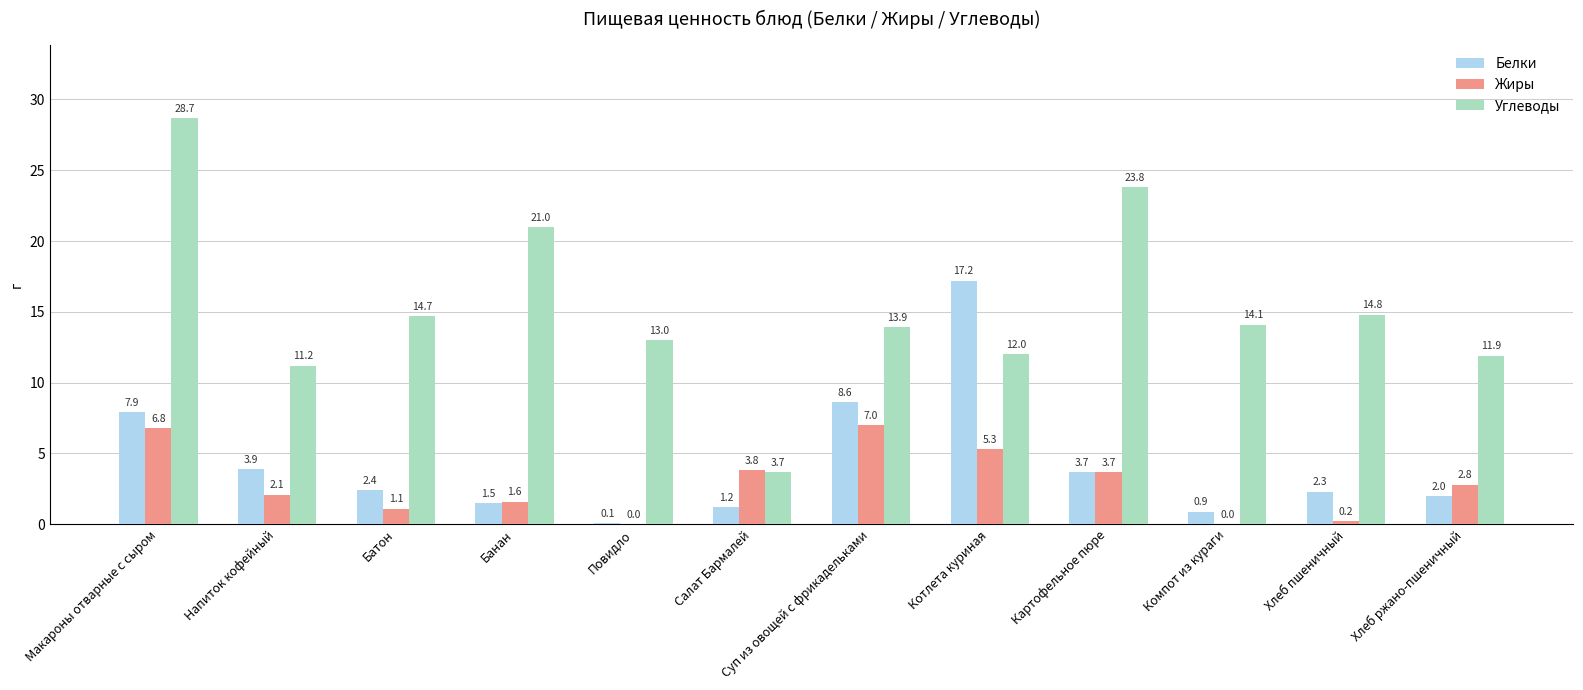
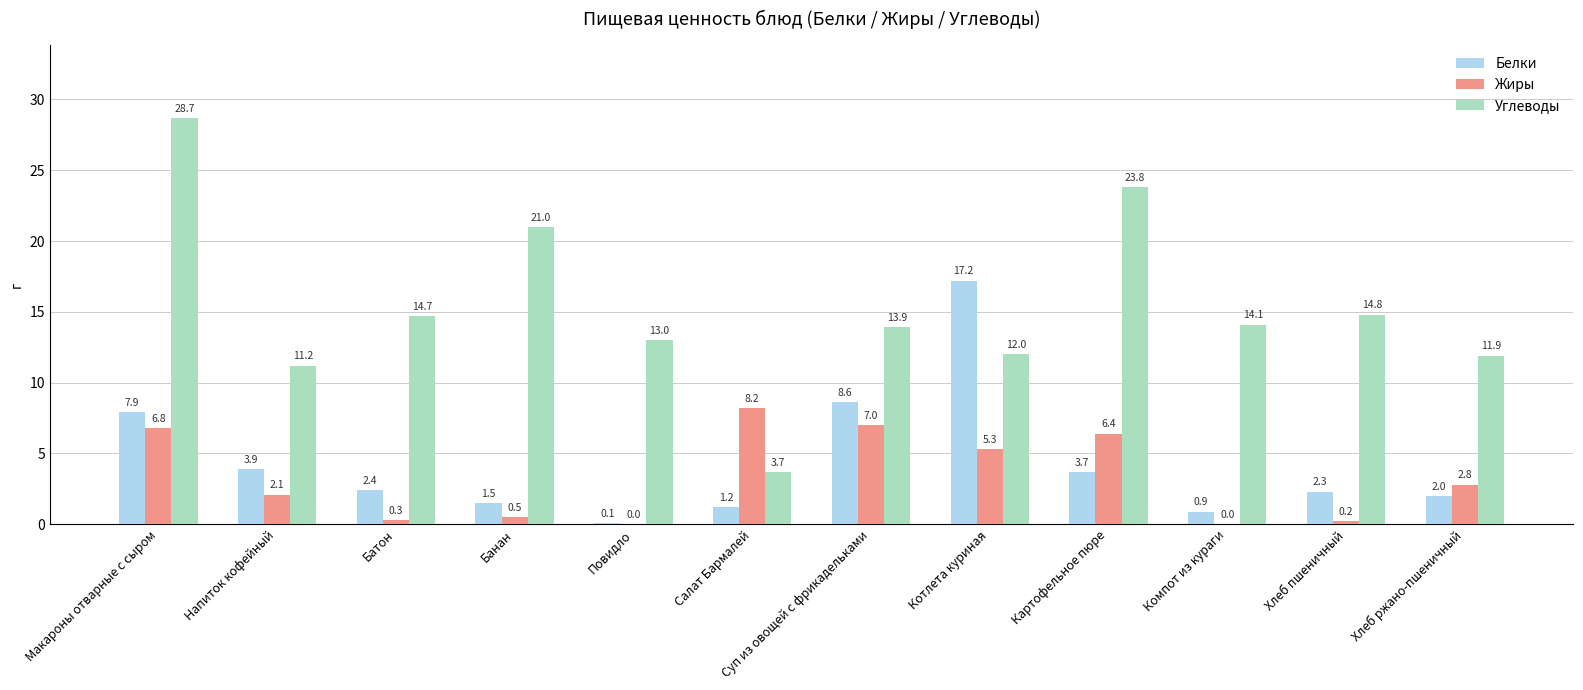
Жиры, Батон: 1.1 -> 0.3
Жиры, Банан: 1.6 -> 0.5
Жиры, Салат Бармалей: 3.8 -> 8.2
Жиры, Картофельное пюре: 3.7 -> 6.4
